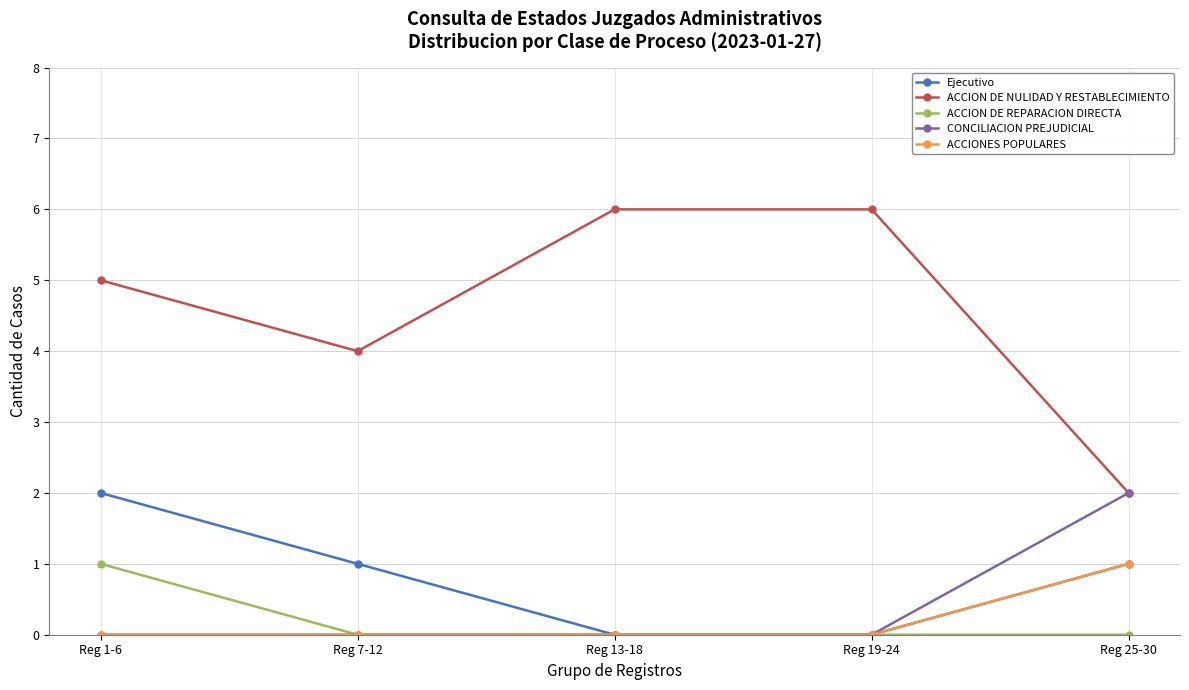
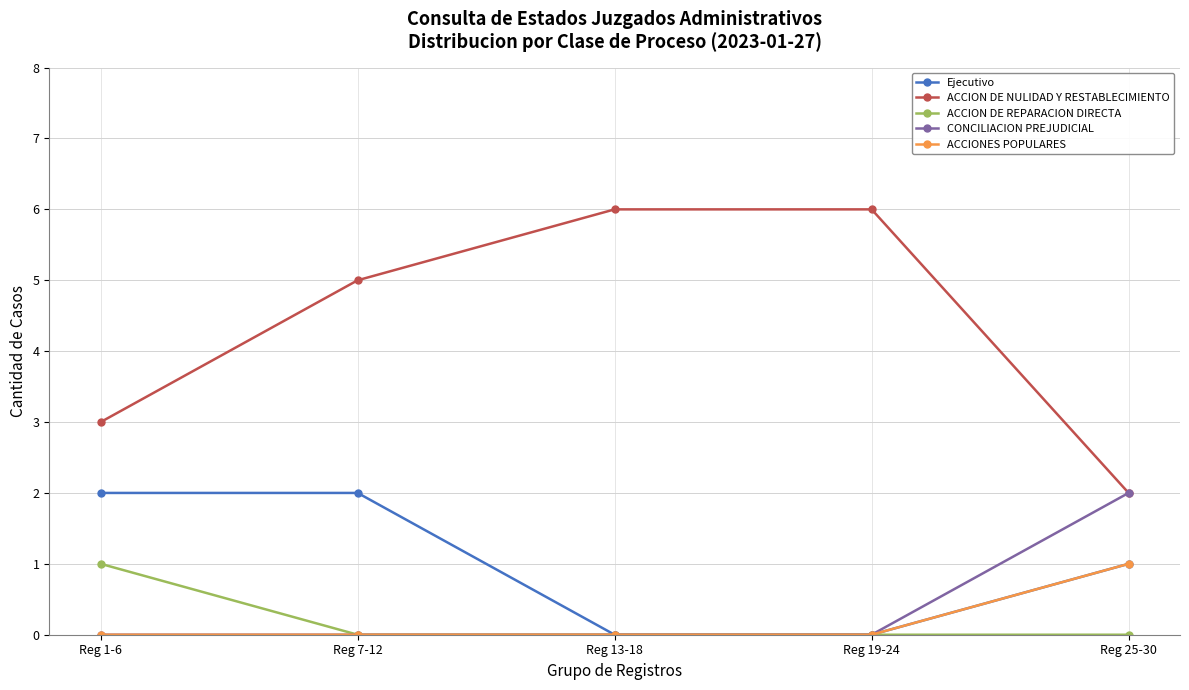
ACCION DE NULIDAD Y RESTABLECIMIENTO, Reg 1-6: 5 -> 3
Ejecutivo, Reg 7-12: 1 -> 2
ACCION DE NULIDAD Y RESTABLECIMIENTO, Reg 7-12: 4 -> 5
